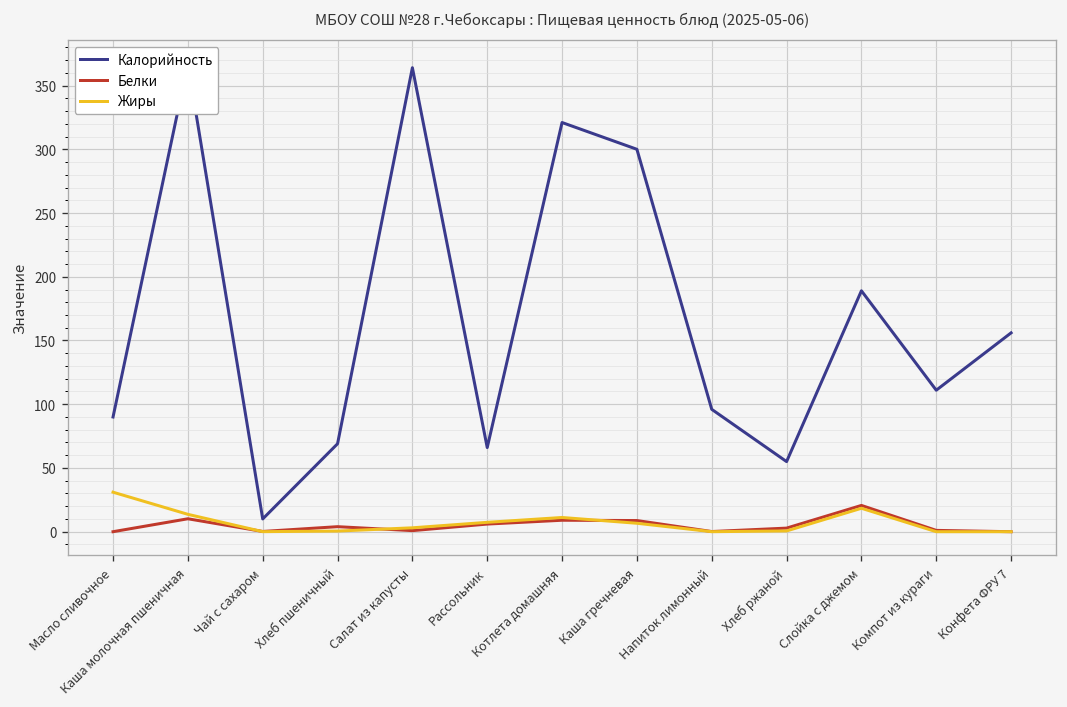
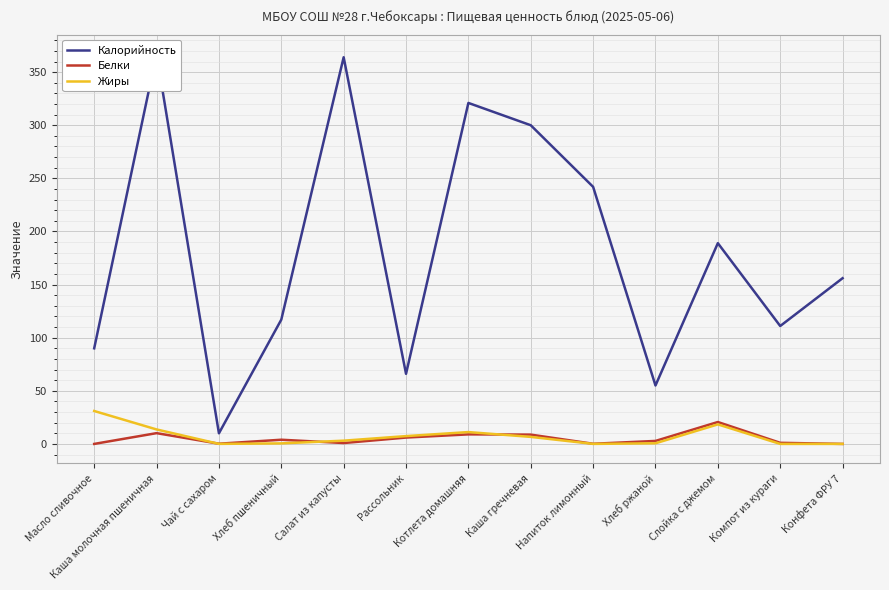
Калорийность, Хлеб пшеничный: 69 -> 117
Калорийность, Напиток лимонный: 96 -> 242
